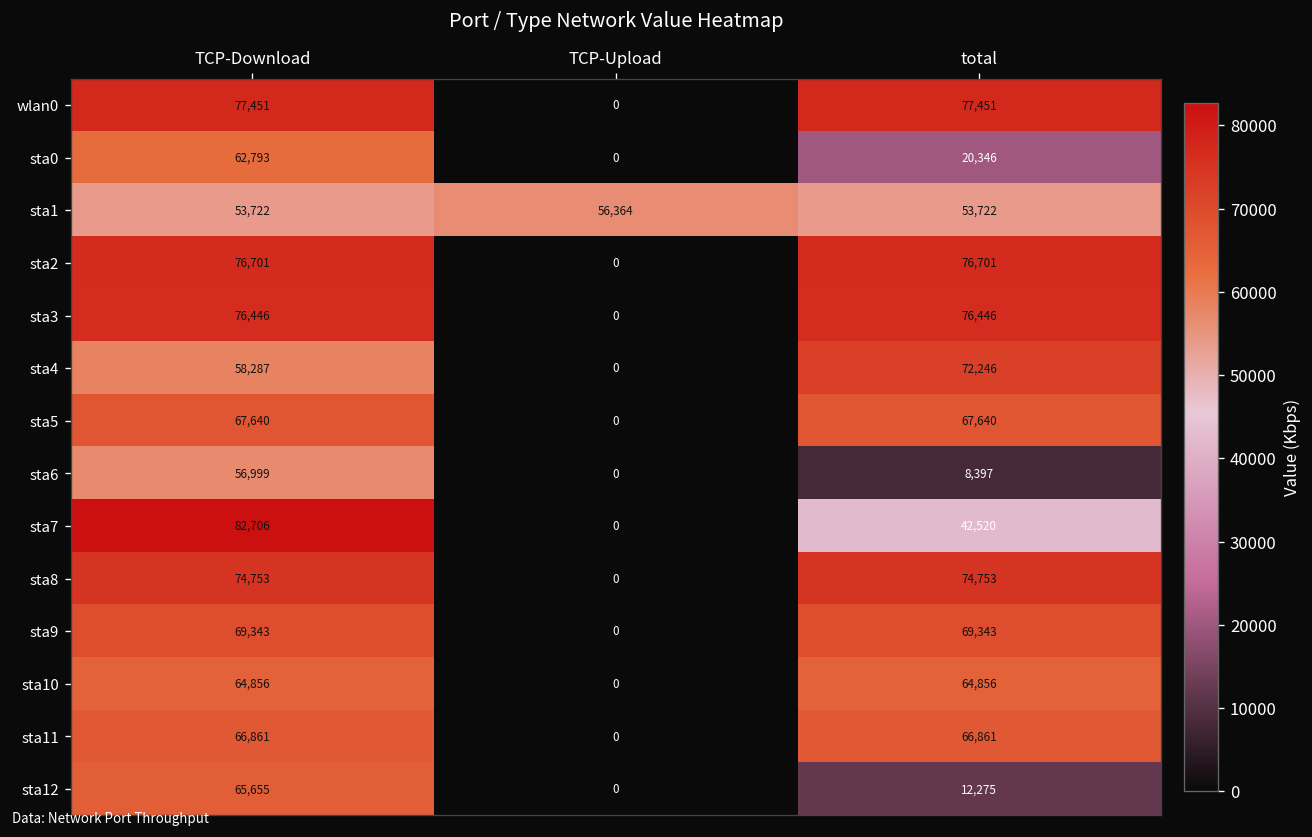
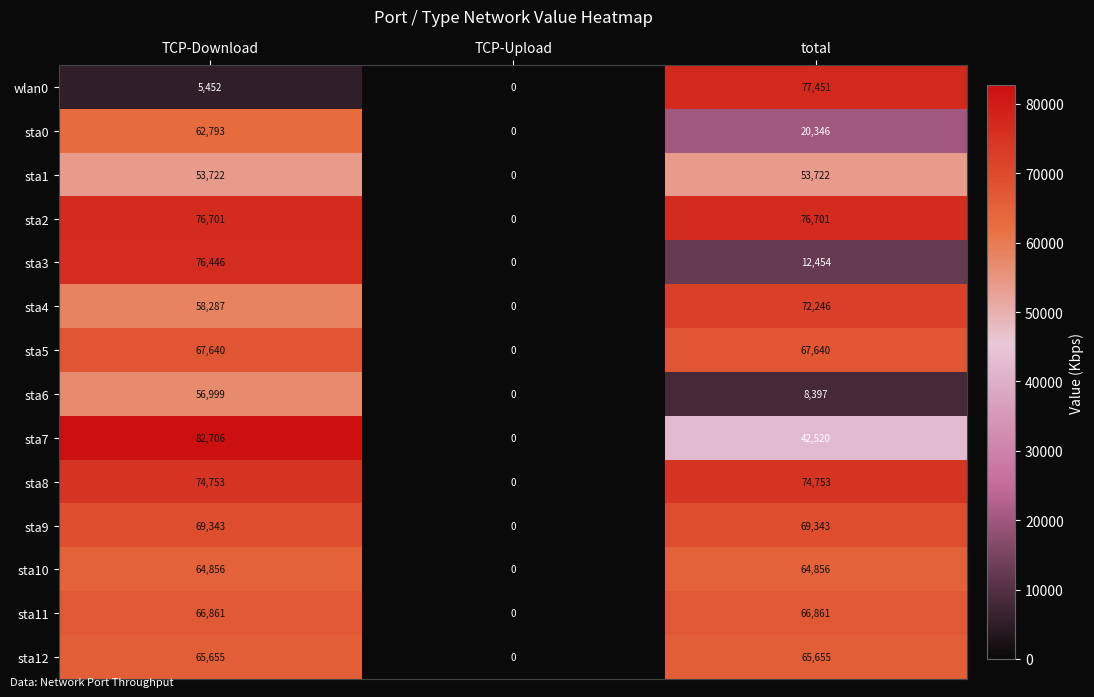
wlan0, TCP-Download: 77,451 -> 5,452
sta1, TCP-Upload: 56,364 -> 0
sta3, total: 76,446 -> 12,454
sta12, total: 12,275 -> 65,655
